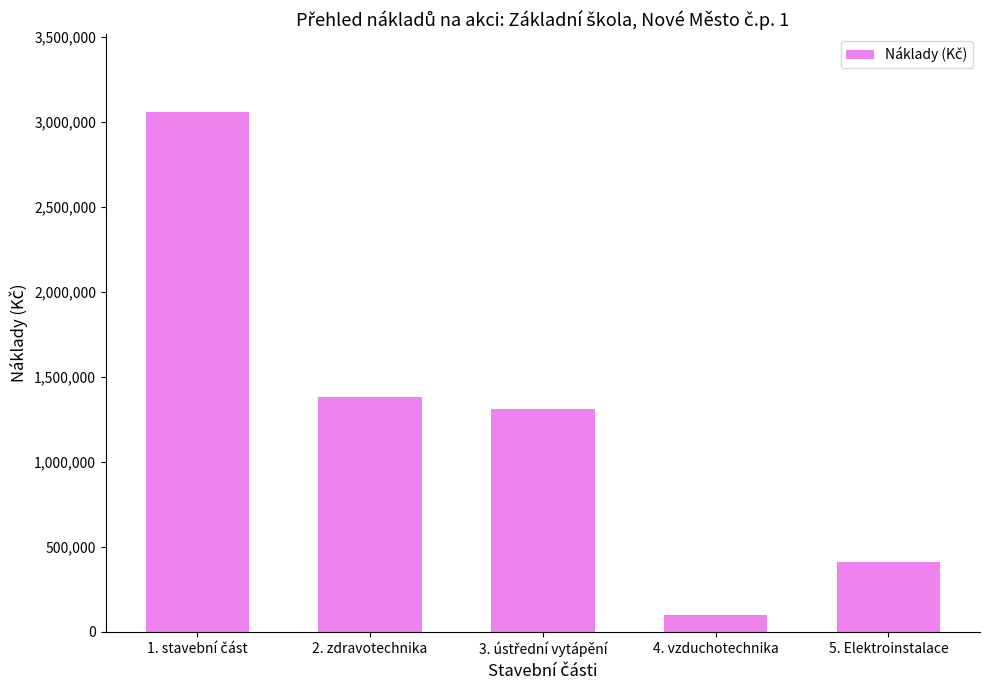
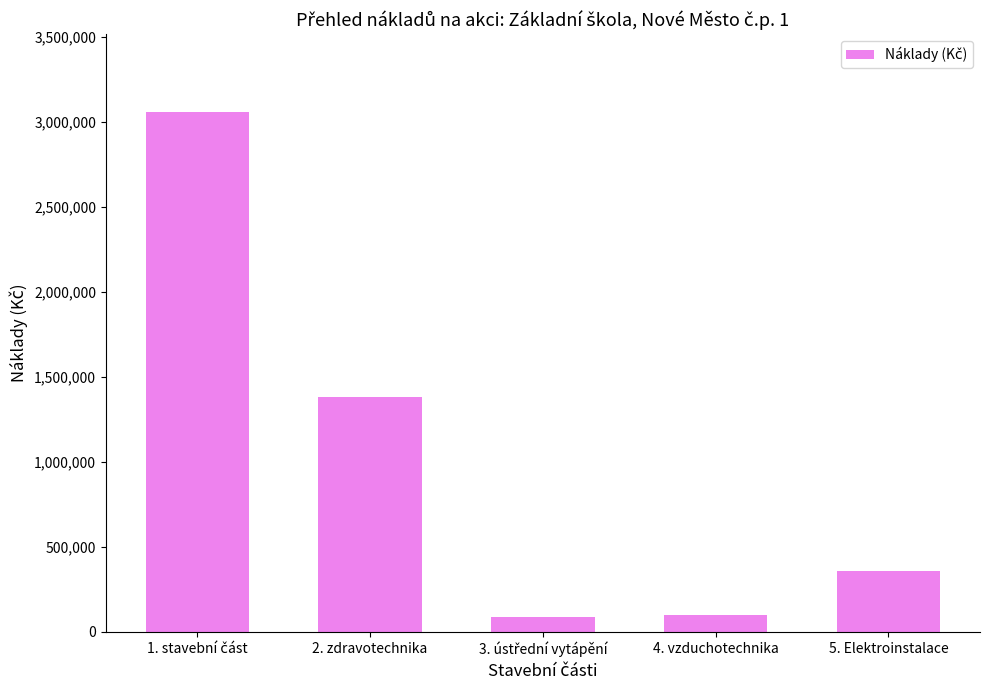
3. ústřední vytápění: 1,310,000 -> 90,000
5. Elektroinstalace: 410,000 -> 360,000
